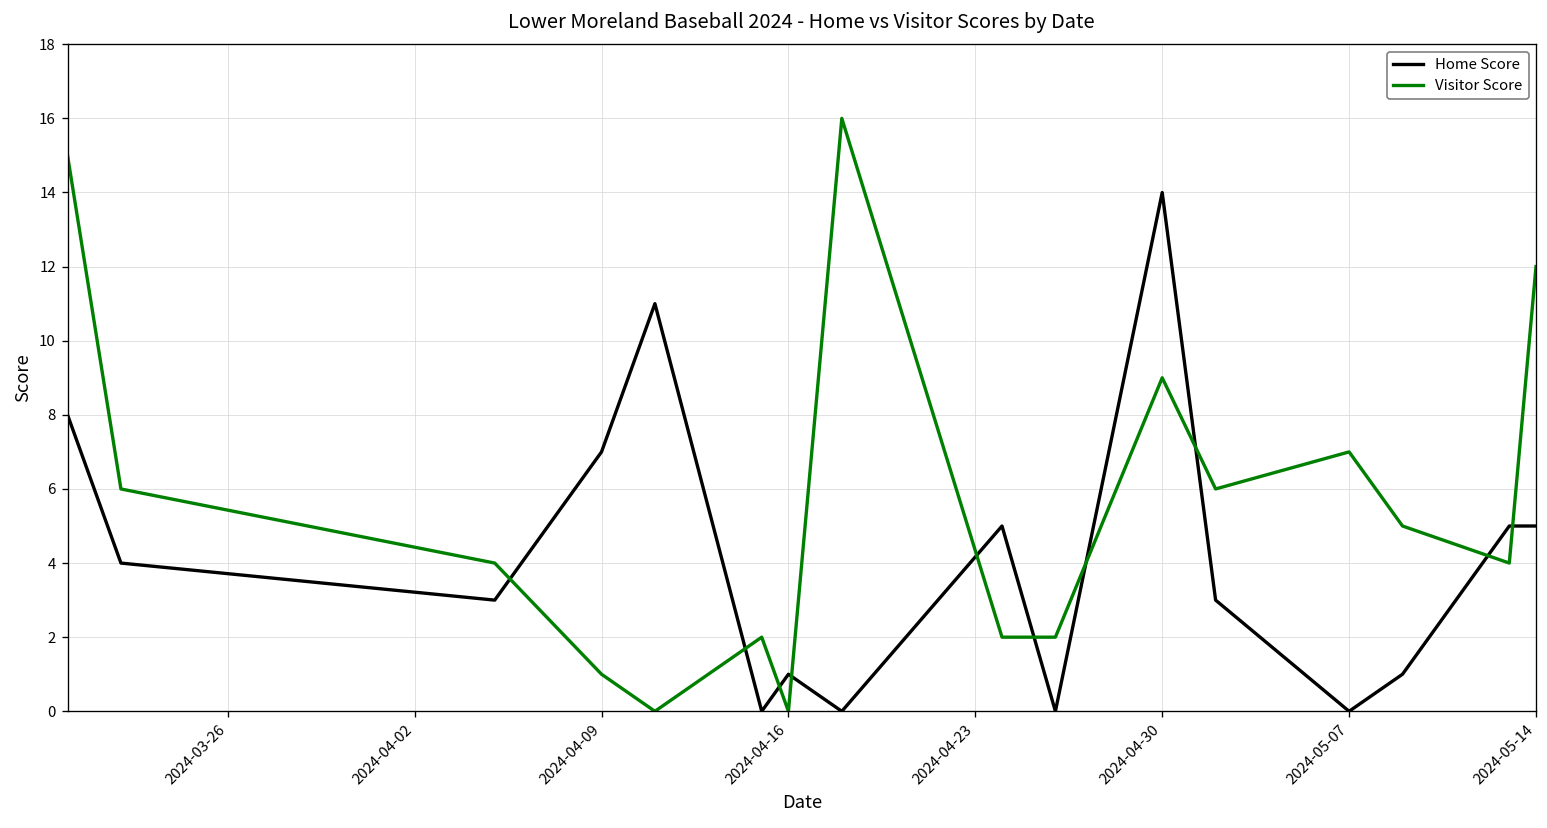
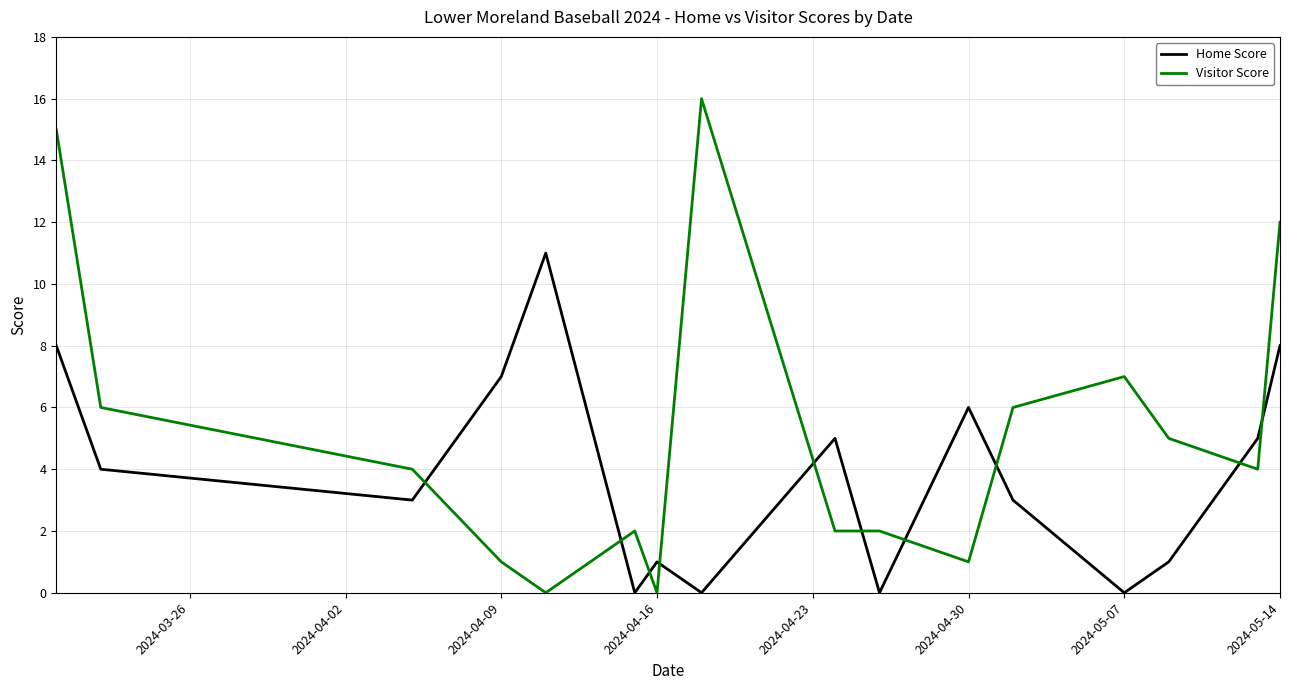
Home Score, 2024-04-30: 14 -> 6
Visitor Score, 2024-04-30: 9 -> 1
Home Score, 2024-05-14: 5 -> 8
